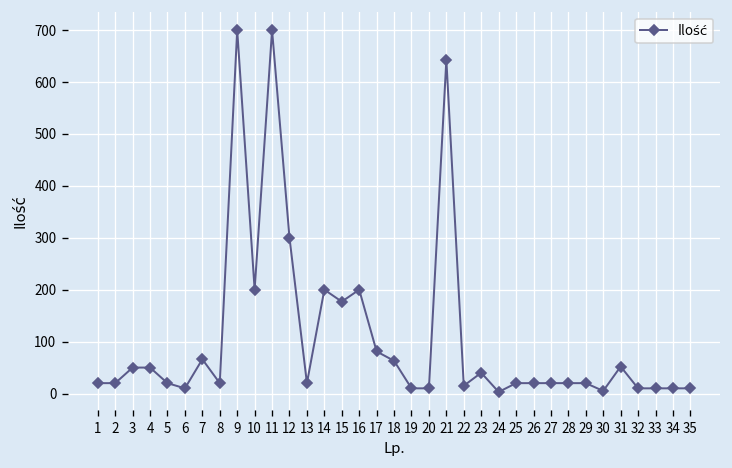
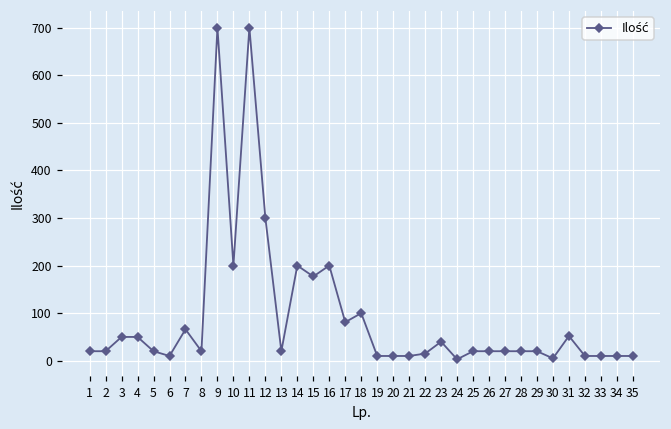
18: 60 -> 100
21: 640 -> 10
